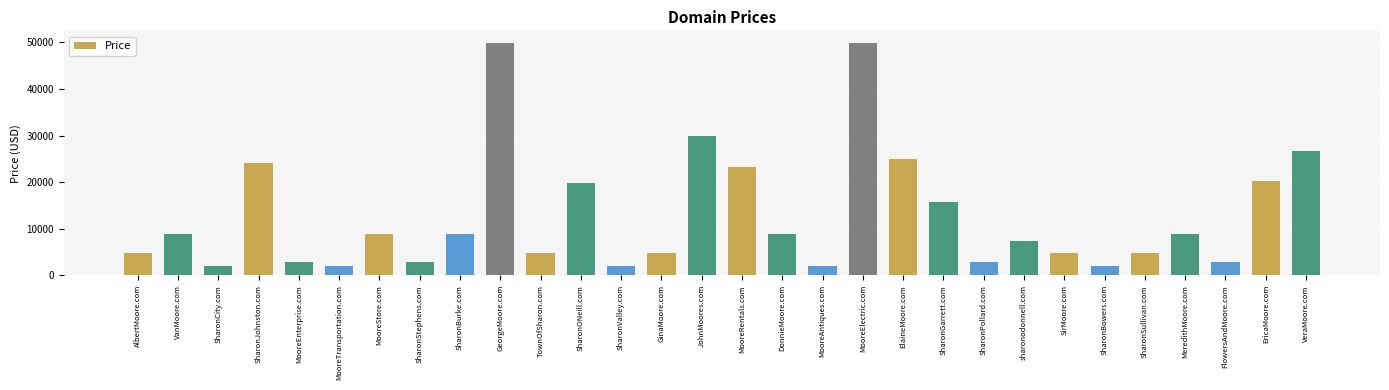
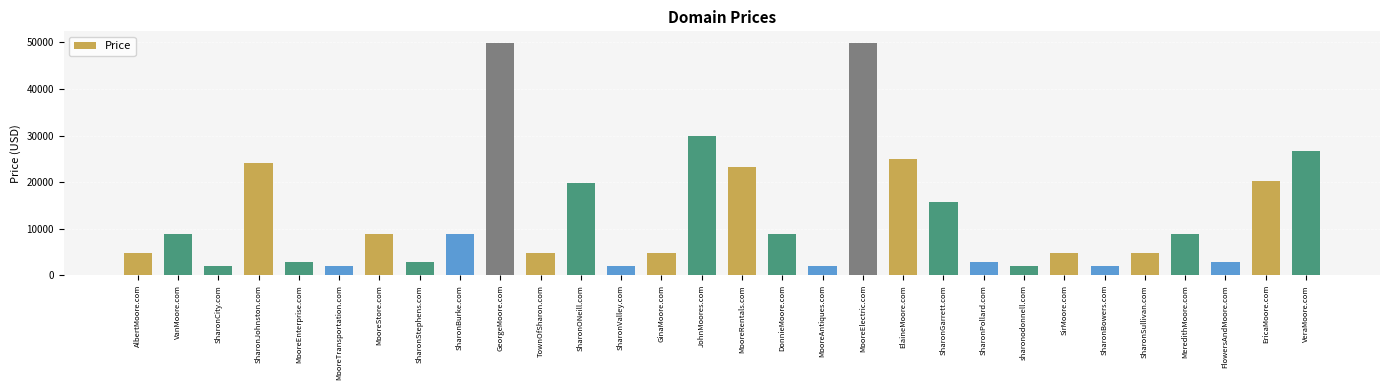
sharonodonnell.com: 7000 -> 2000
